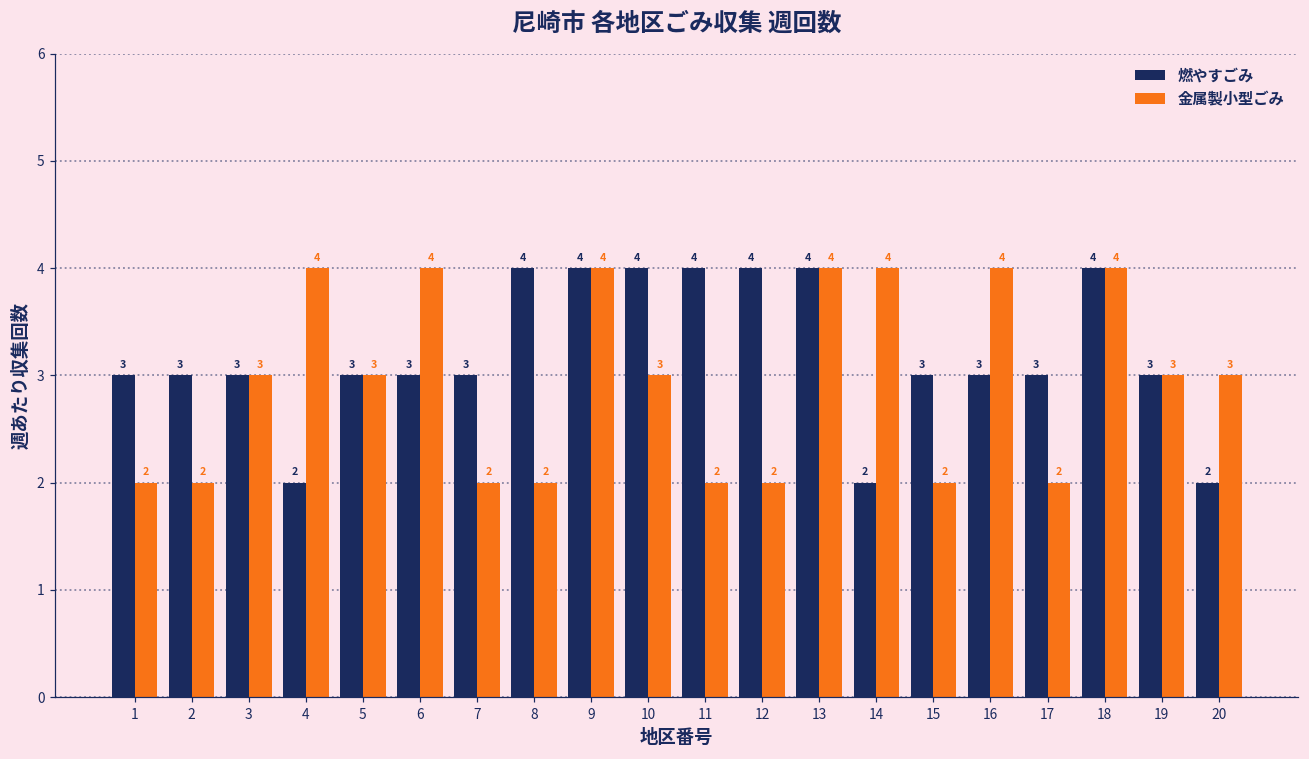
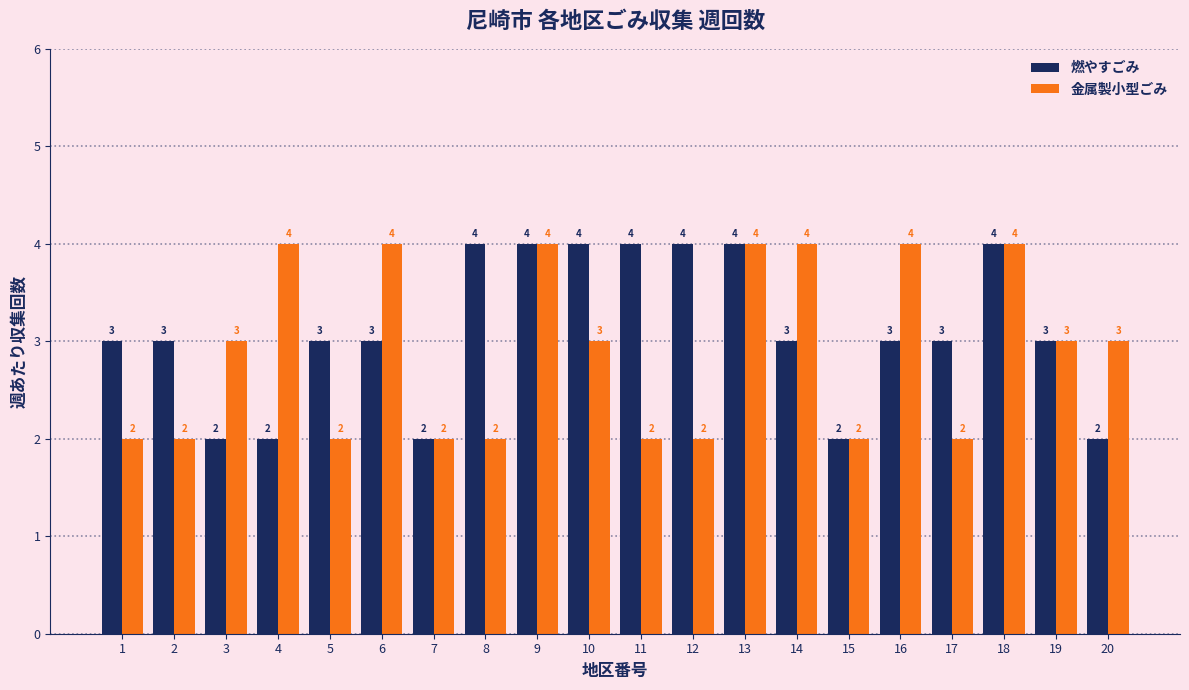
燃やすごみ, 3: 3 -> 2
金属製小型ごみ, 5: 3 -> 2
燃やすごみ, 7: 3 -> 2
燃やすごみ, 14: 2 -> 3
燃やすごみ, 15: 3 -> 2
